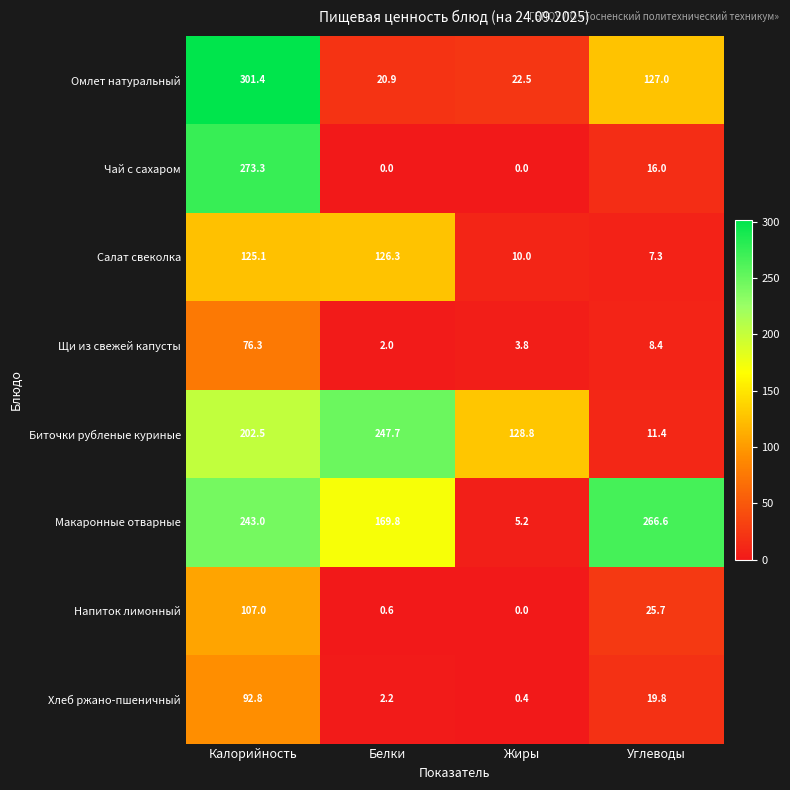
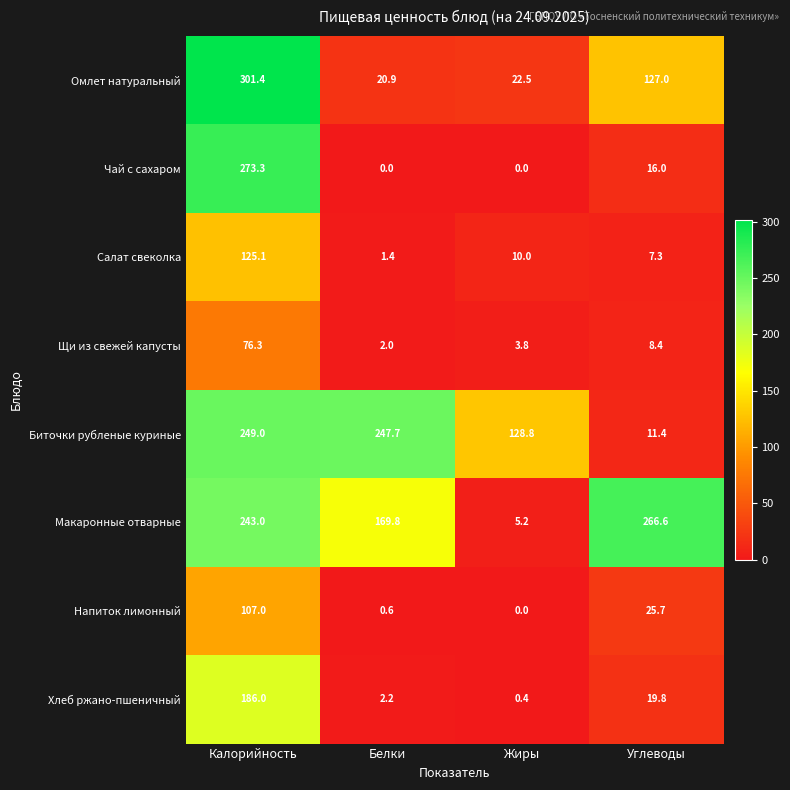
Салат свеколка, Белки: 126.3 -> 1.4
Биточки рубленые куриные, Калорийность: 202.5 -> 249.0
Хлеб ржано-пшеничный, Калорийность: 92.8 -> 186.0
